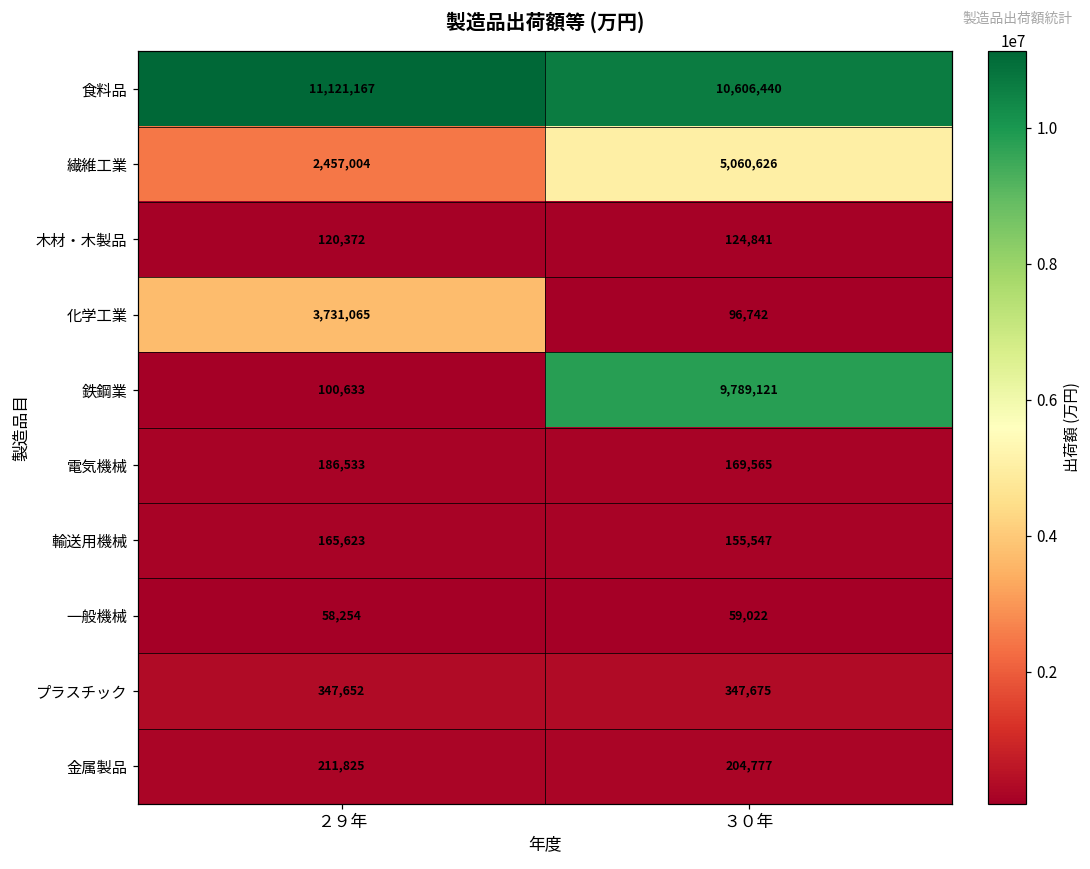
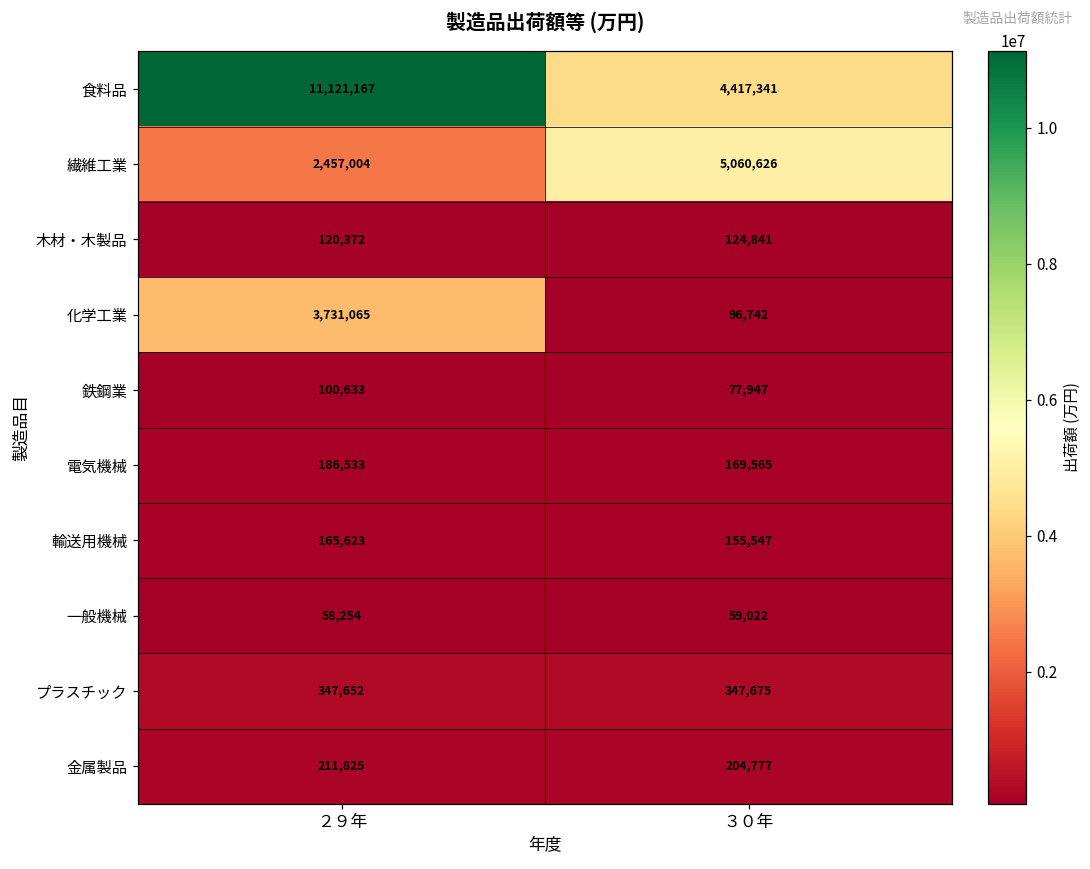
食料品, ３０年: 10,606,440 -> 4,417,341
鉄鋼業, ３０年: 9,789,121 -> 77,947
